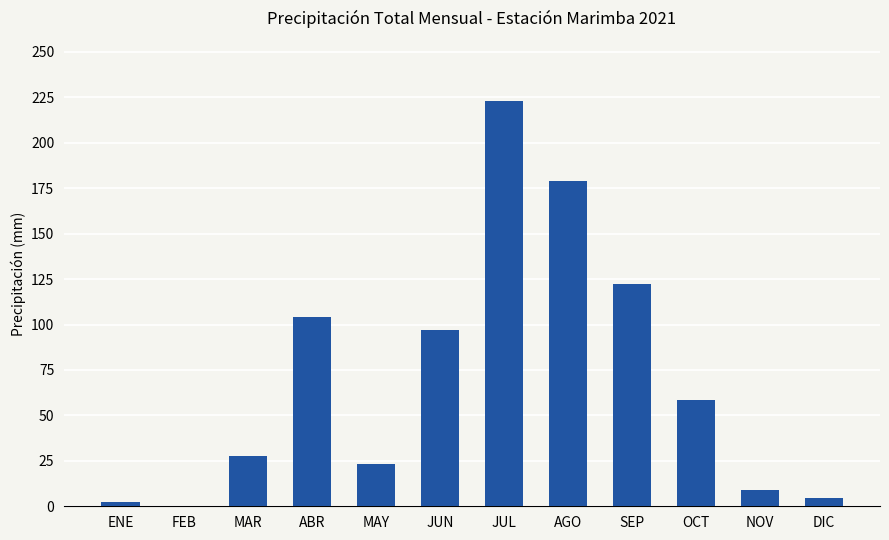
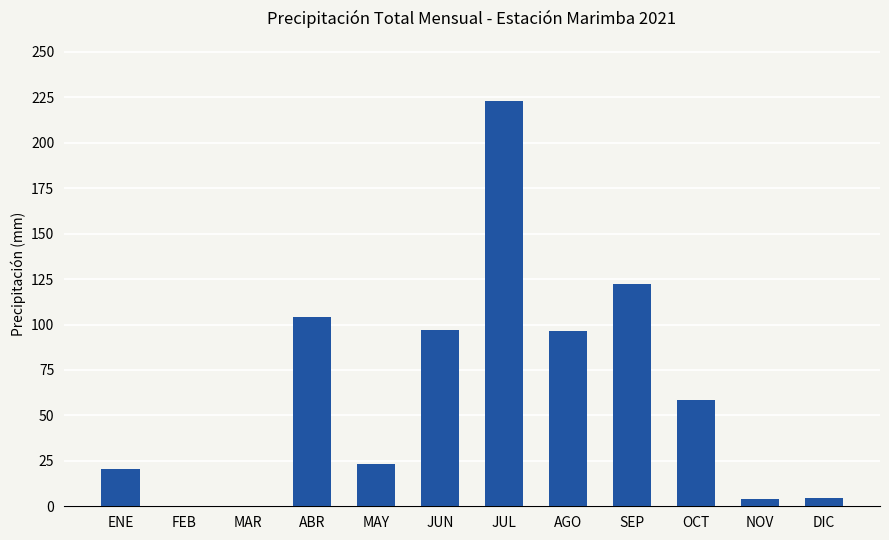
ENE: 2 -> 21
MAR: 28 -> 0
AGO: 179 -> 96
NOV: 9 -> 4
